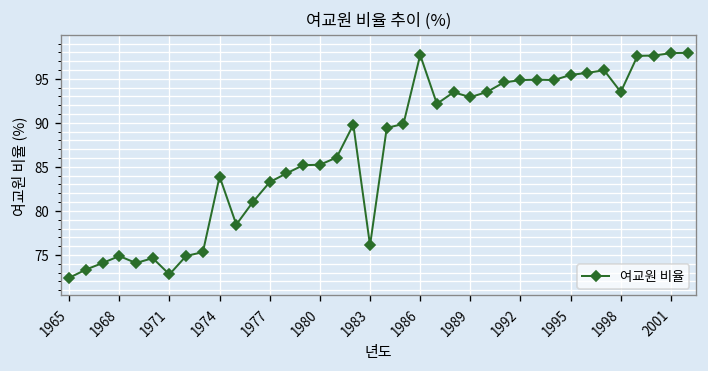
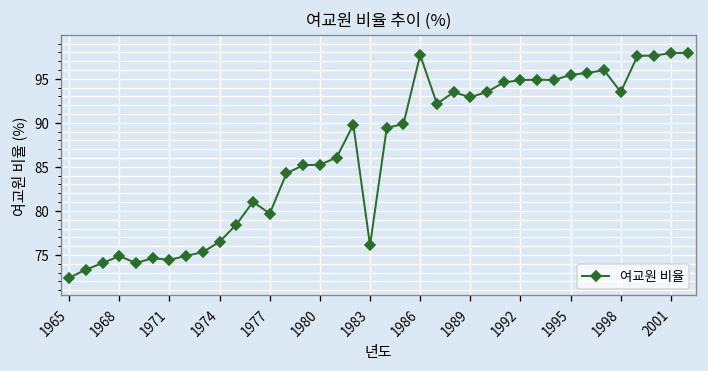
1971: 73 -> 74
1974: 84 -> 77
1977: 83 -> 80
